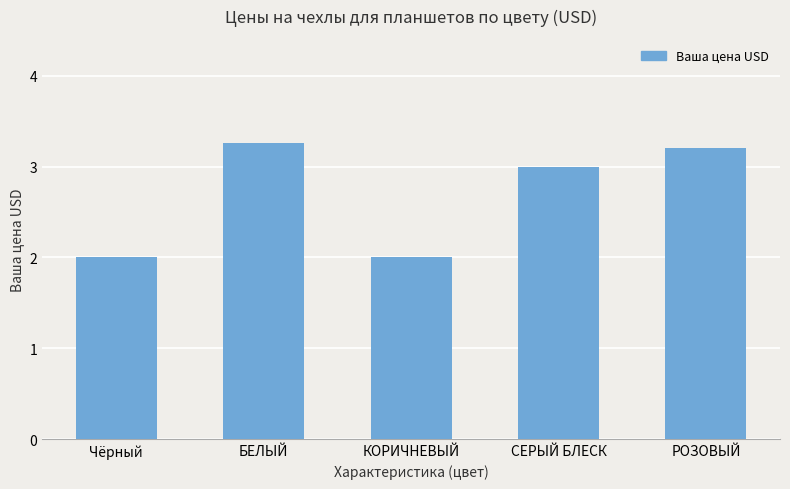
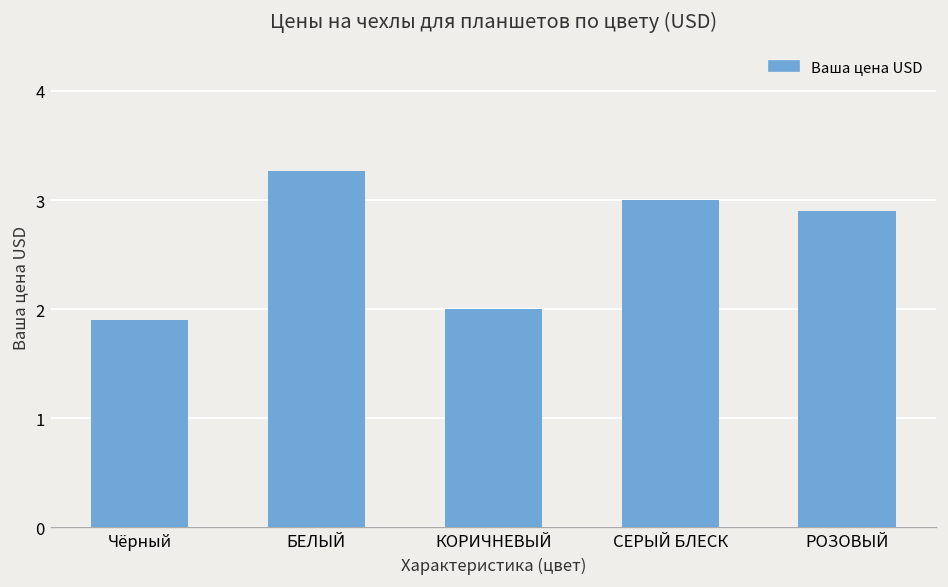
Чёрный: 2.0 -> 1.9
РОЗОВЫЙ: 3.2 -> 2.9
